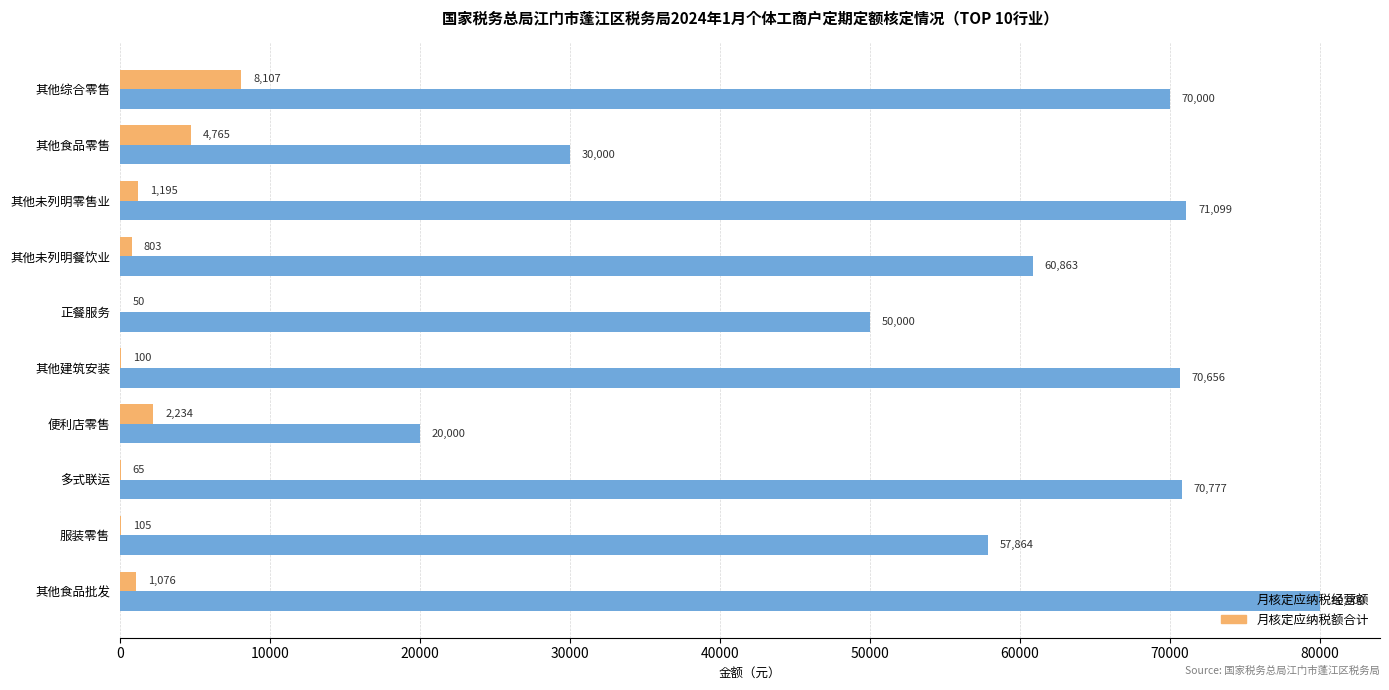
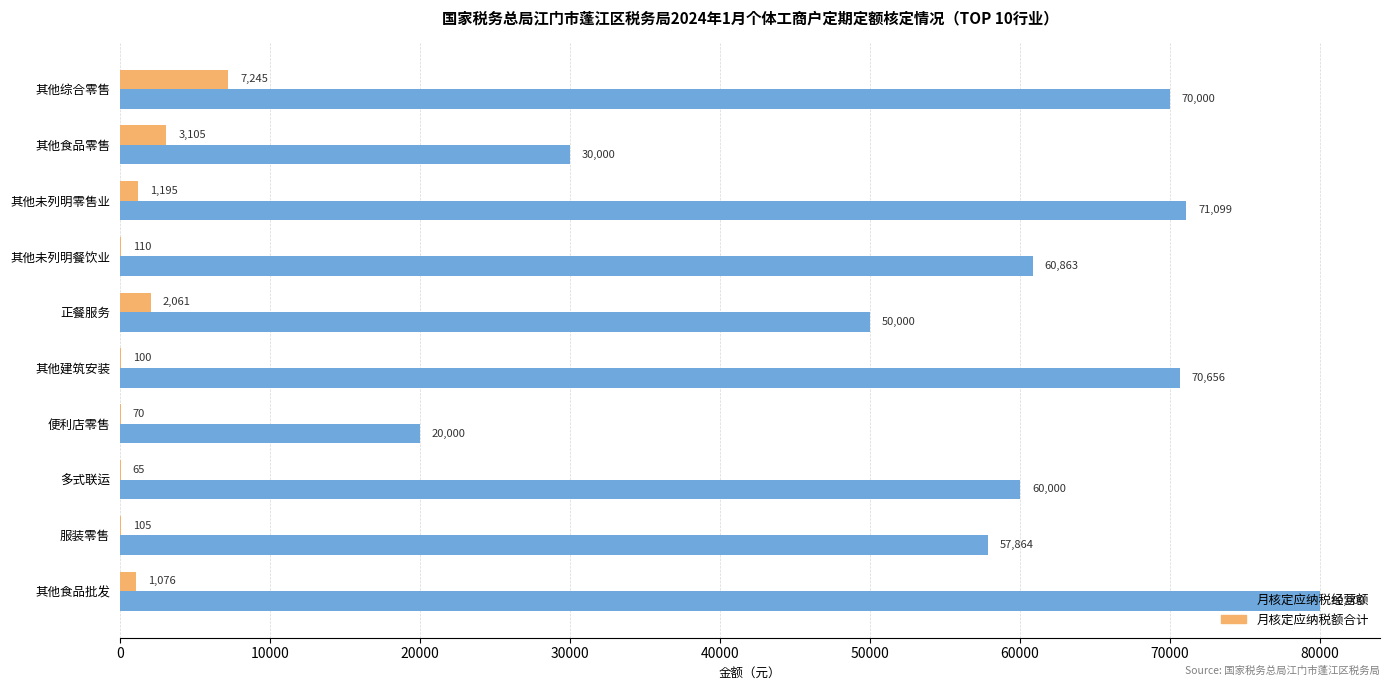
月核定应纳税额合计, 其他综合零售: 8,107 -> 7,245
月核定应纳税额合计, 其他食品零售: 4,765 -> 3,105
月核定应纳税额合计, 其他未列明餐饮业: 803 -> 110
月核定应纳税额合计, 正餐服务: 50 -> 2,061
月核定应纳税额合计, 便利店零售: 2,234 -> 70
月核定应纳税经营额, 多式联运: 70,777 -> 60,000
